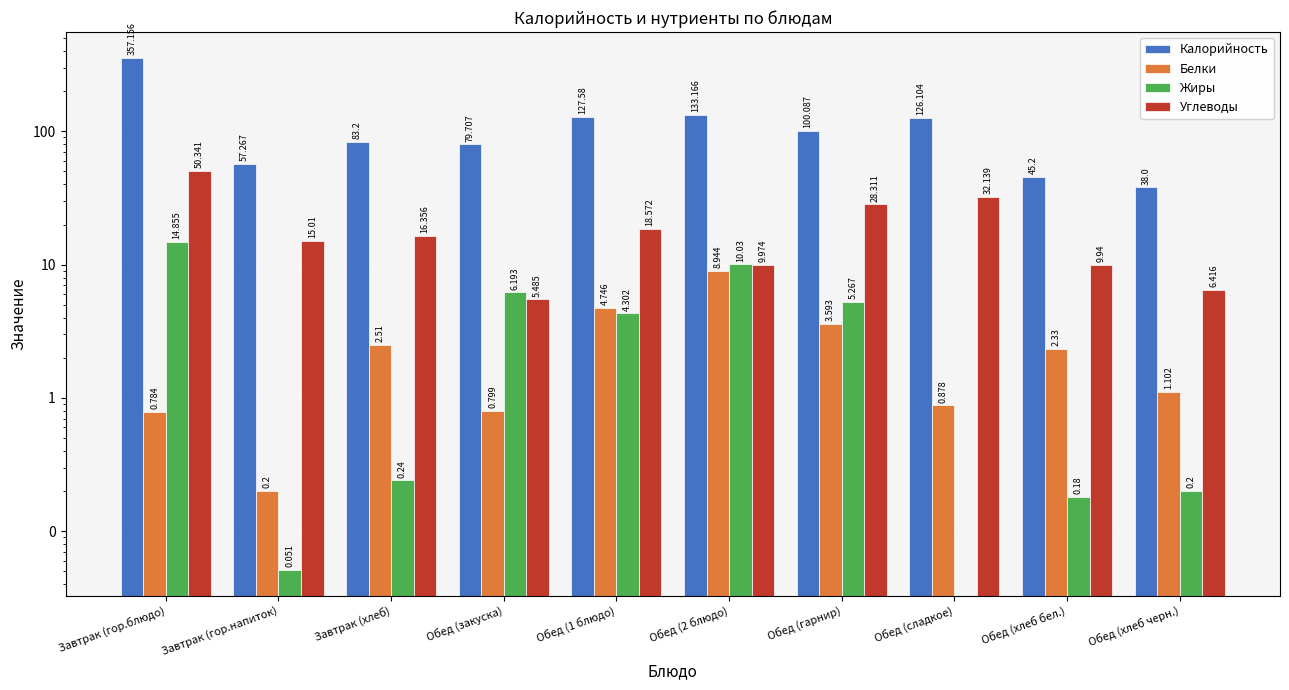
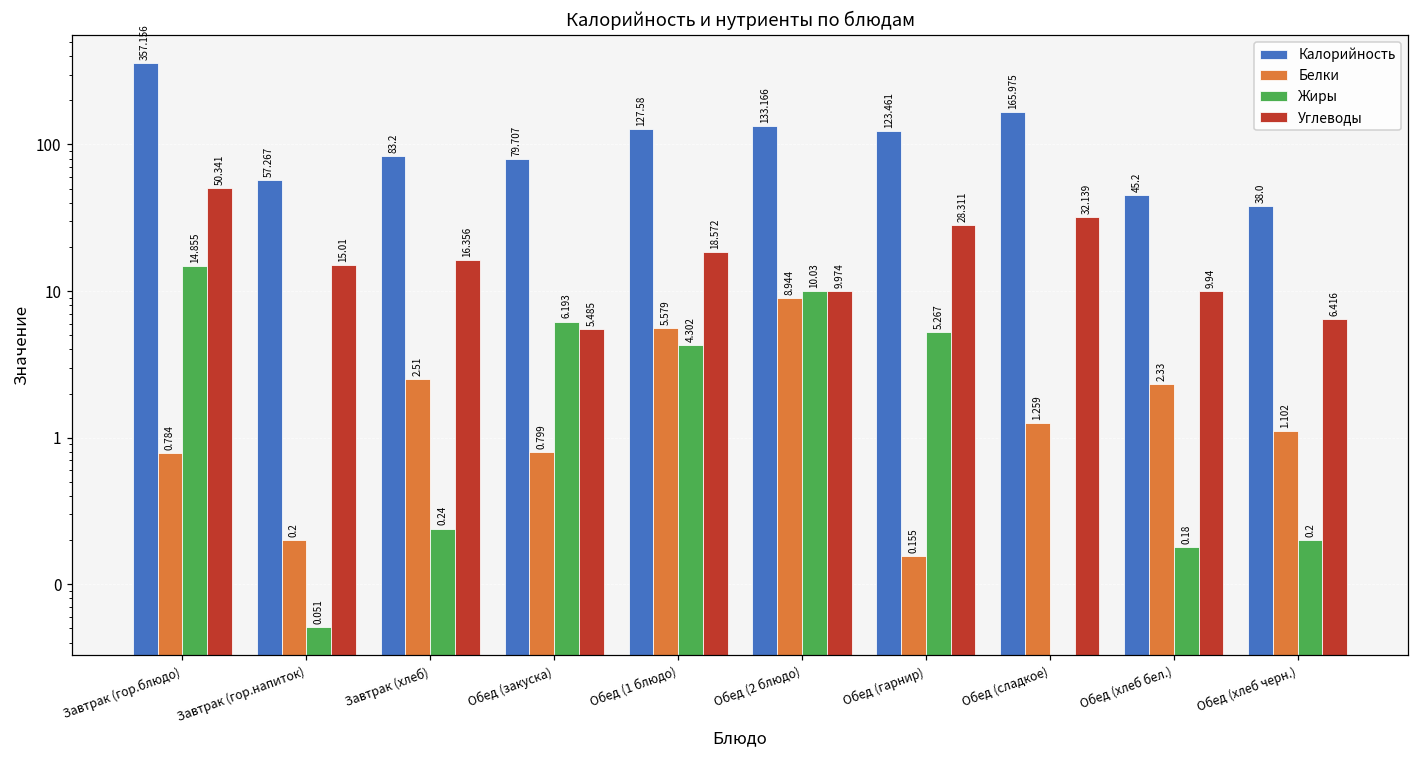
Белки, Обед (1 блюдо): 4.746 -> 5.579
Калорийность, Обед (гарнир): 100.087 -> 123.461
Белки, Обед (гарнир): 3.593 -> 0.155
Калорийность, Обед (сладкое): 126.104 -> 165.975
Белки, Обед (сладкое): 0.878 -> 1.259
